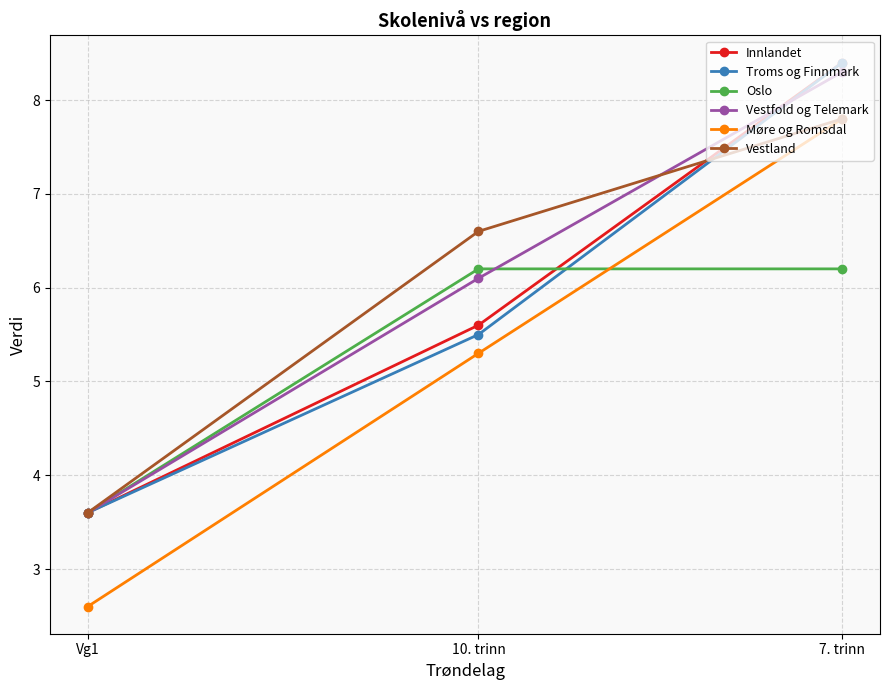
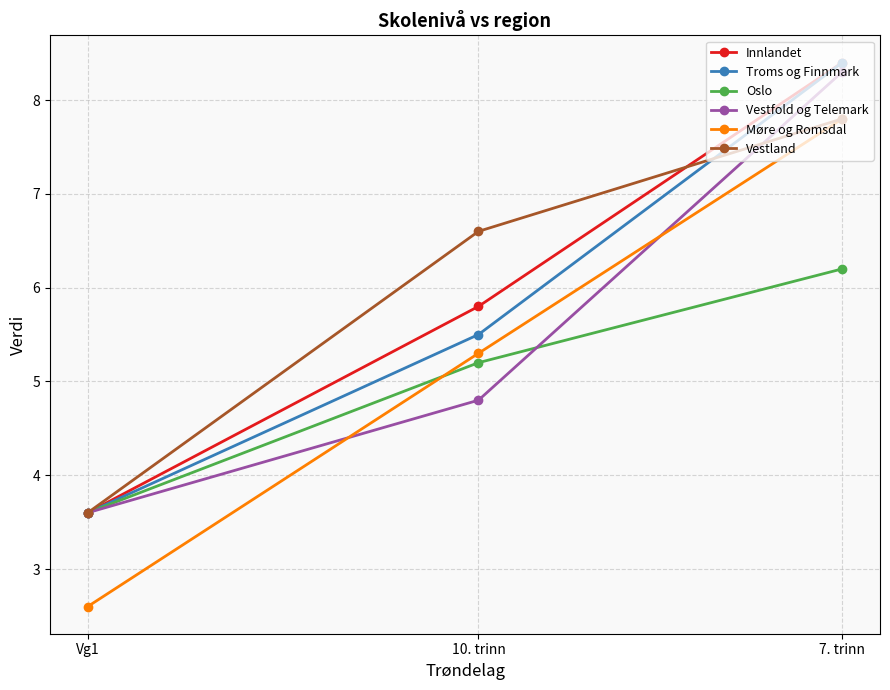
Innlandet, 10. trinn: 5.6 -> 5.8
Oslo, 10. trinn: 6.2 -> 5.2
Vestfold og Telemark, 10. trinn: 6.1 -> 4.8
